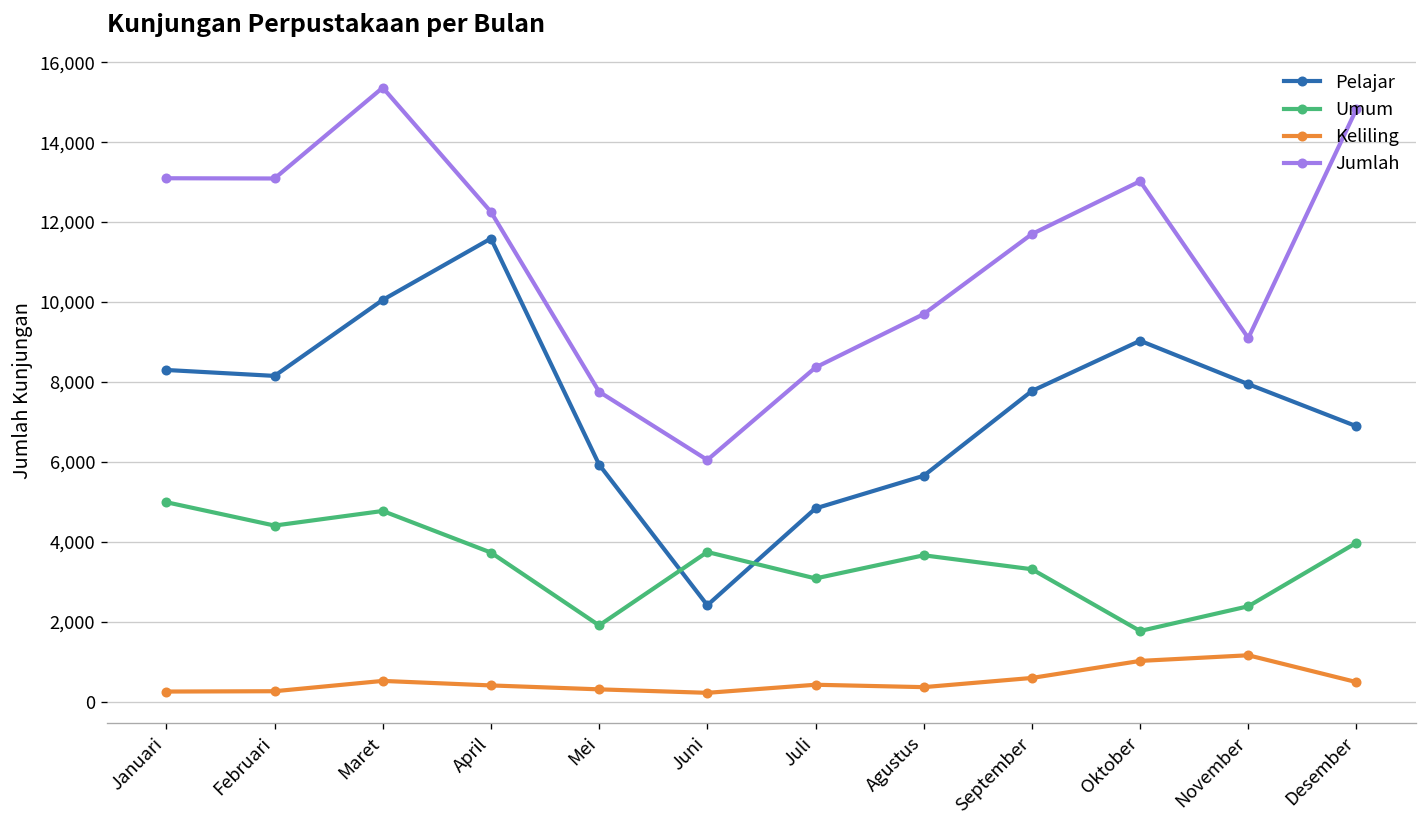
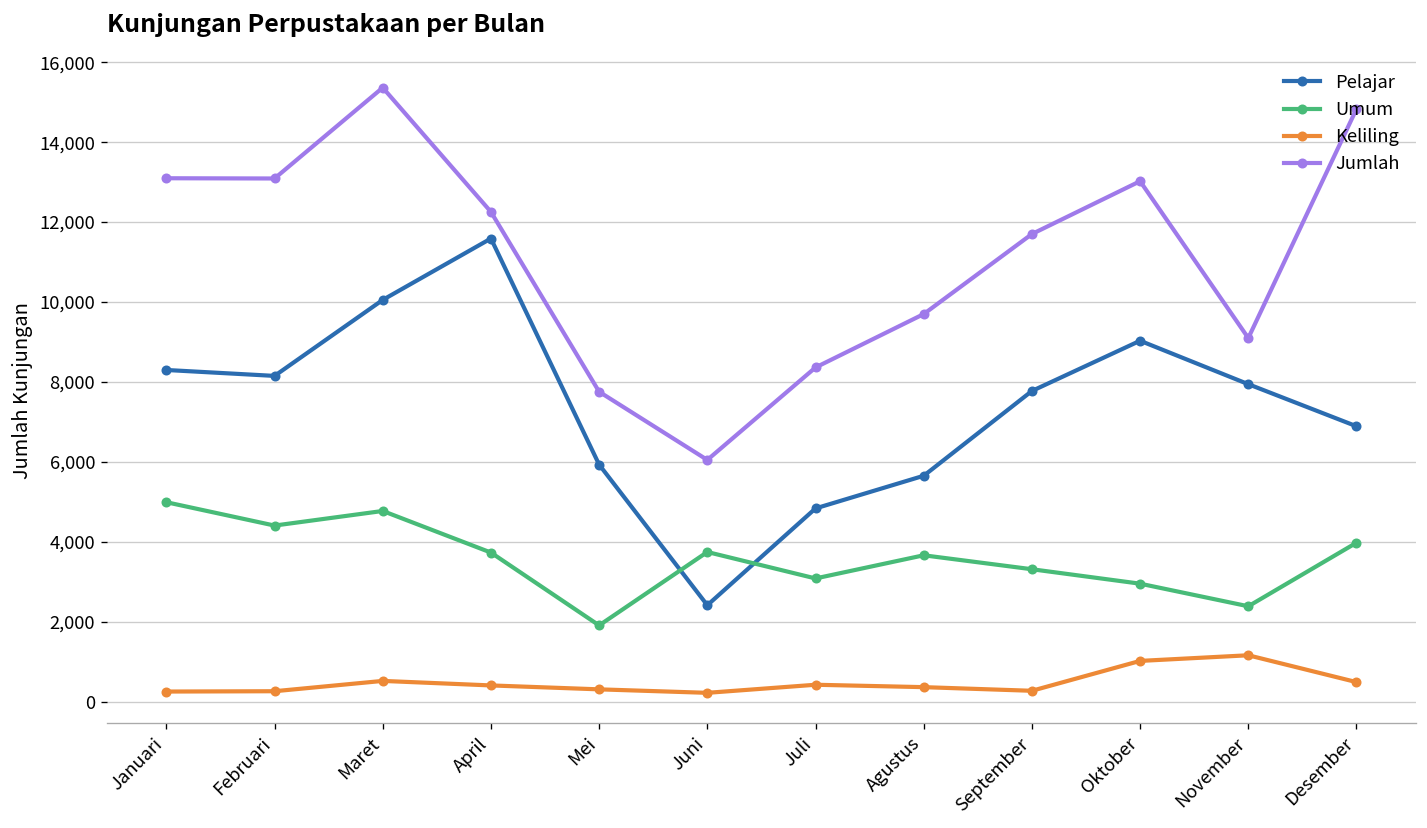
Keliling, September: 600 -> 300
Umum, Oktober: 1,800 -> 3,000
